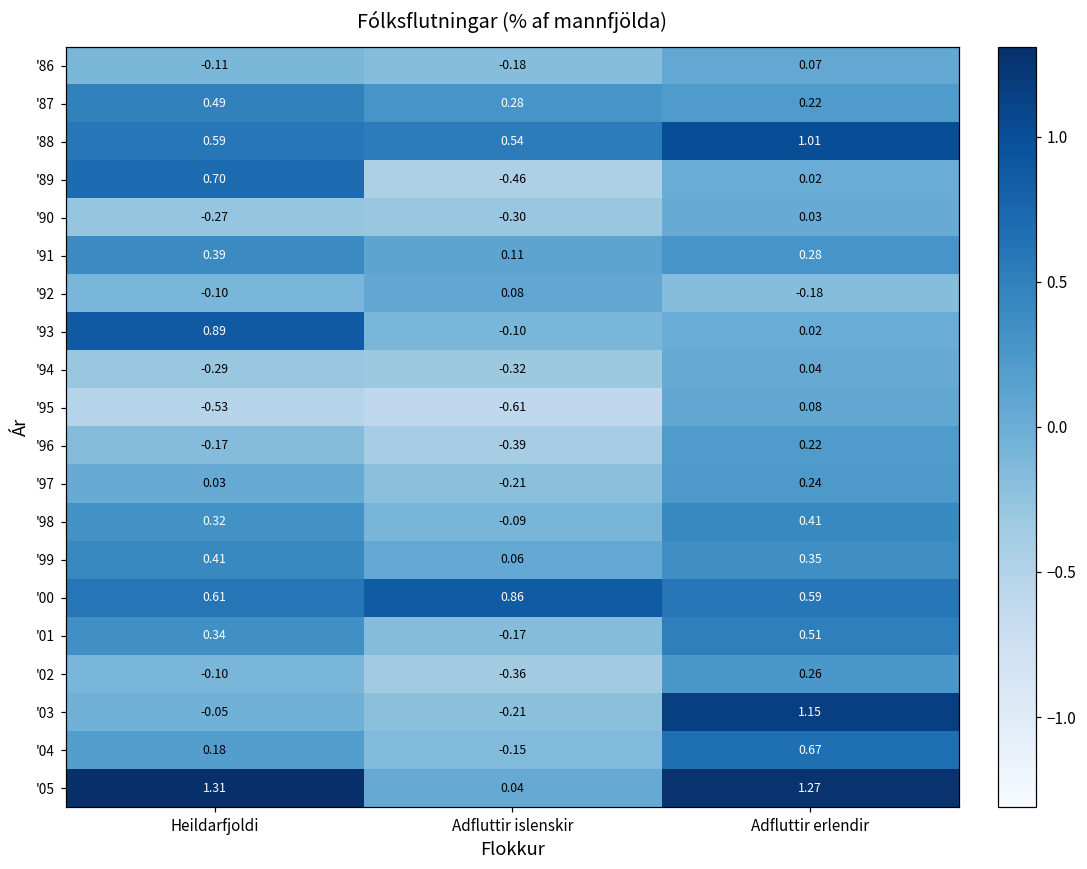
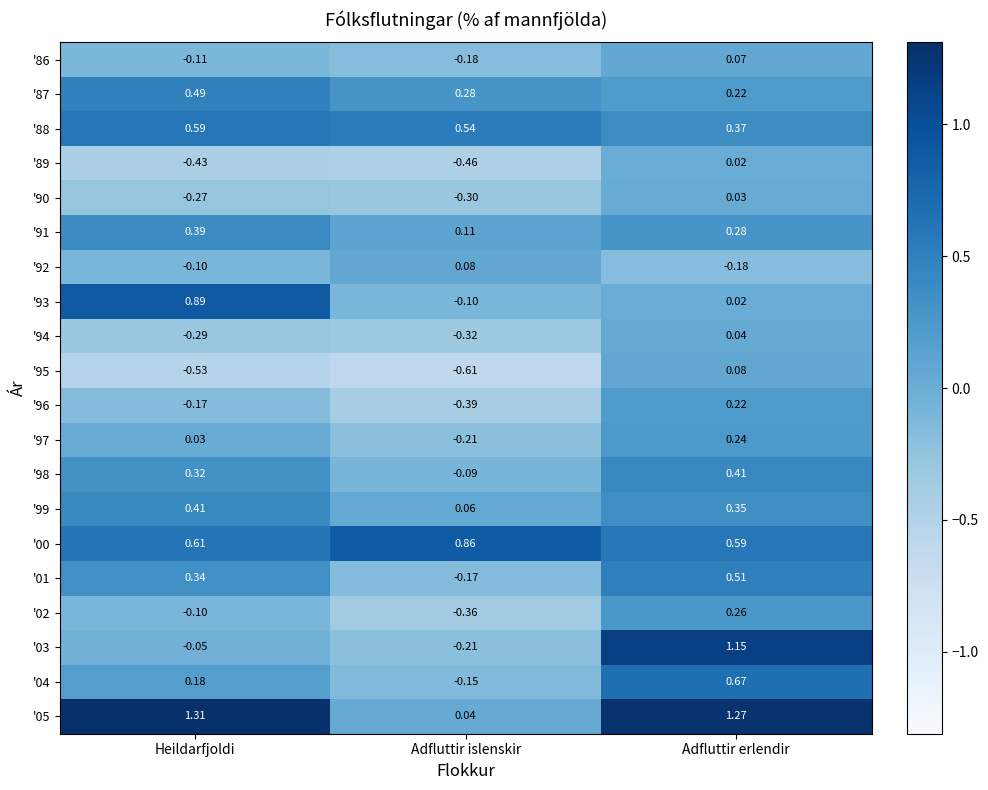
'88, Adfluttir erlendir: 1.01 -> 0.37
'89, Heildarfjoldi: 0.70 -> -0.43
